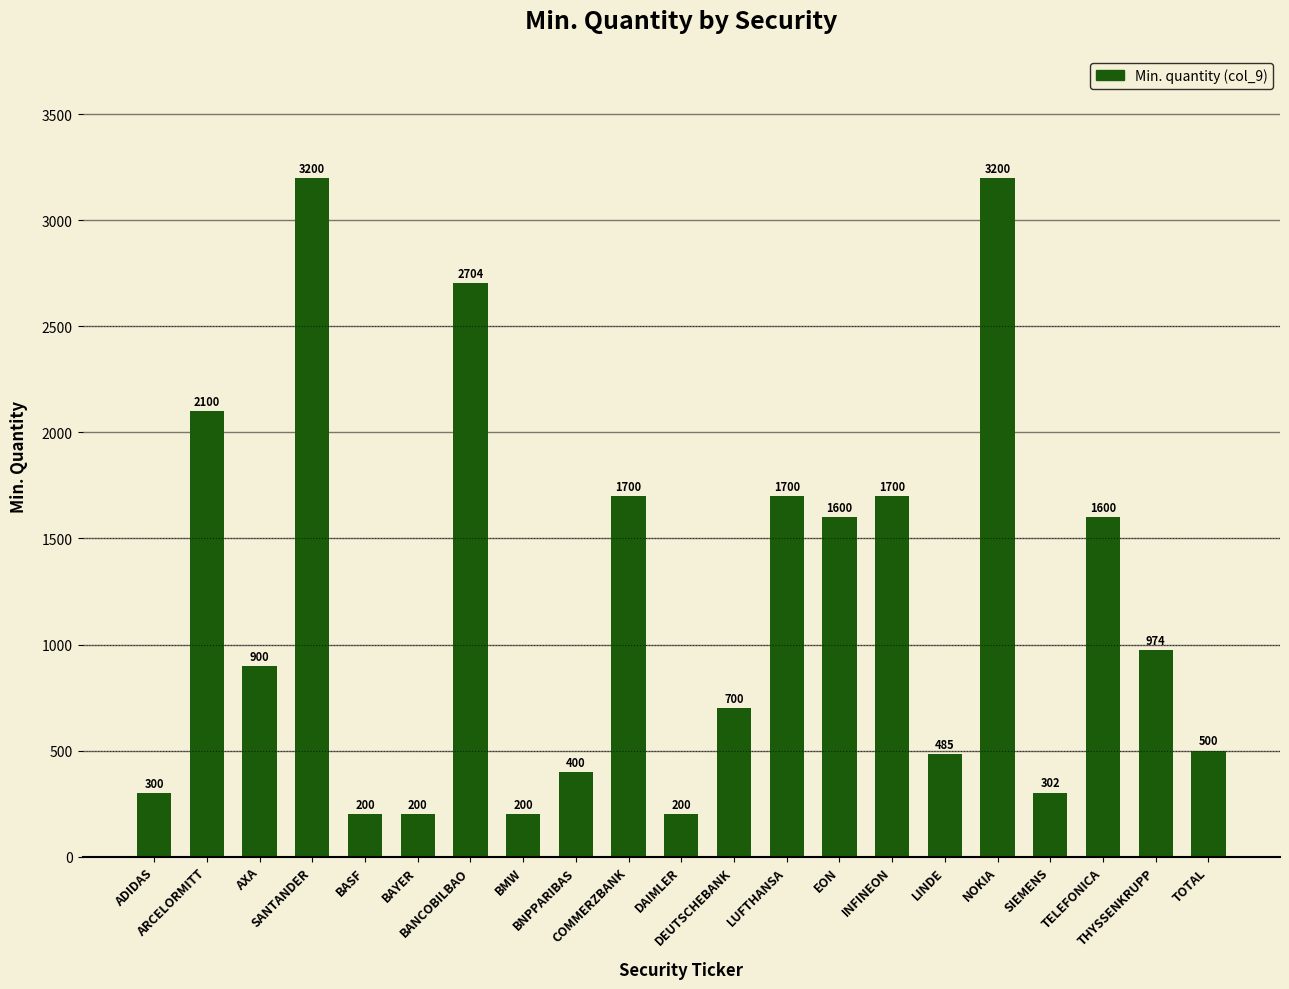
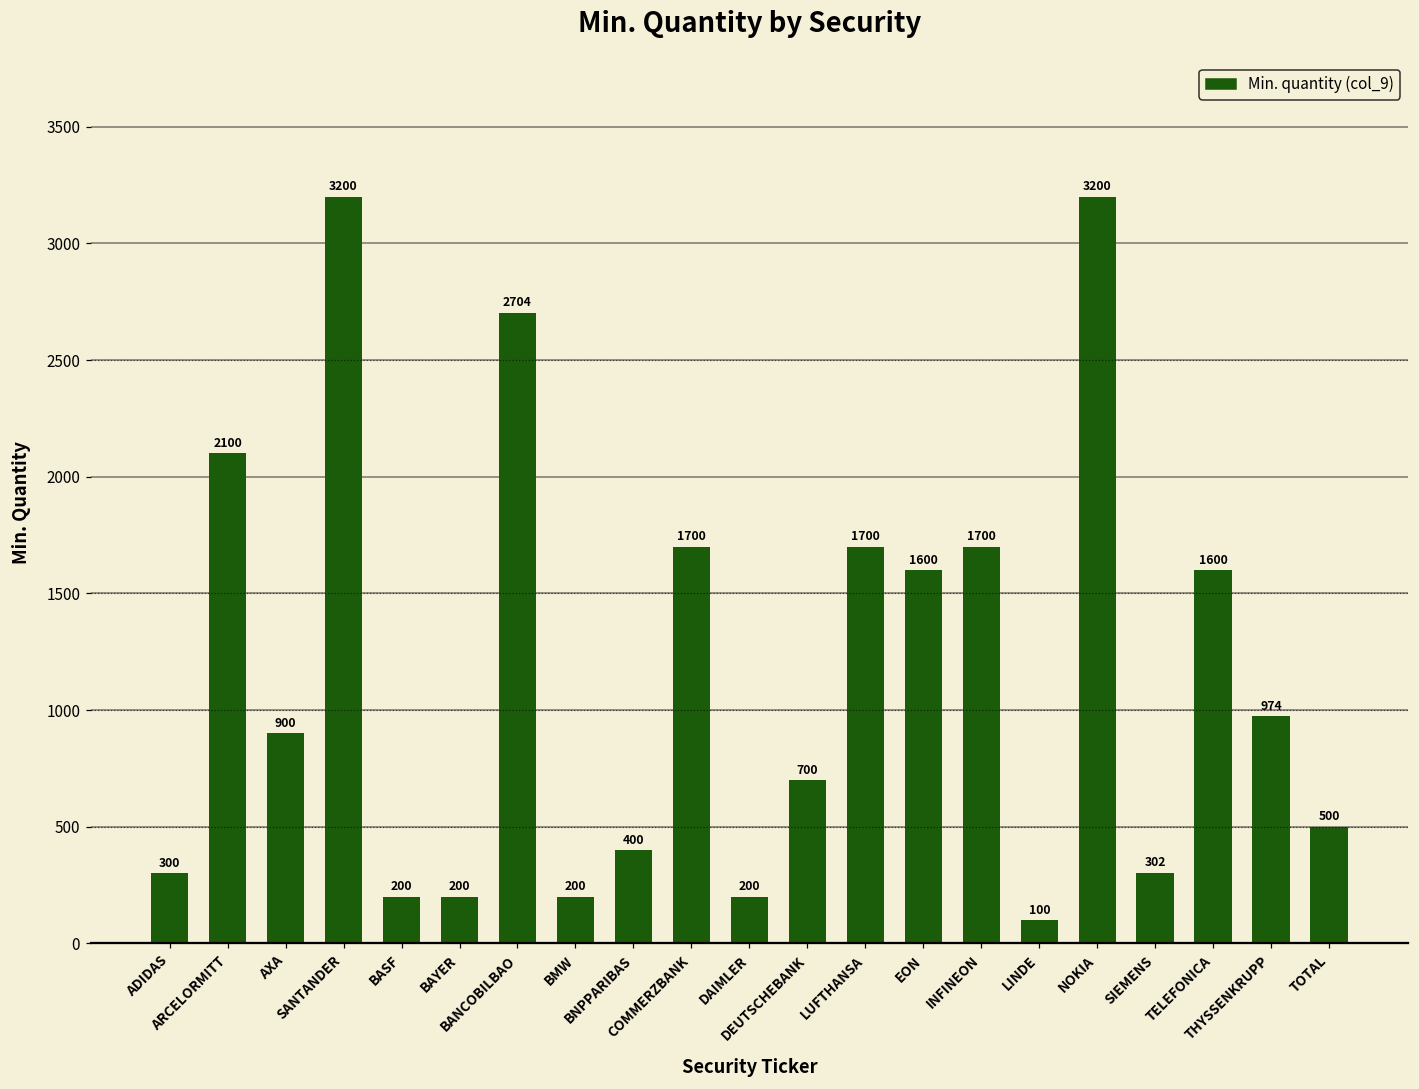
LINDE: 485 -> 100
